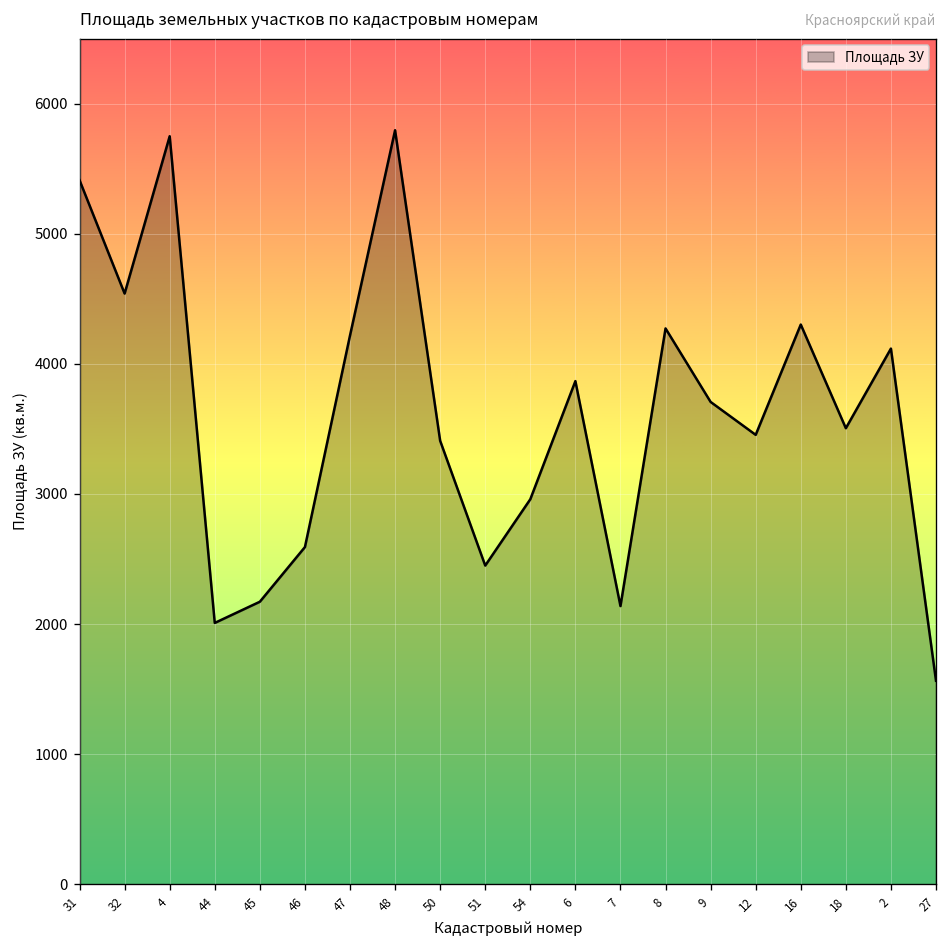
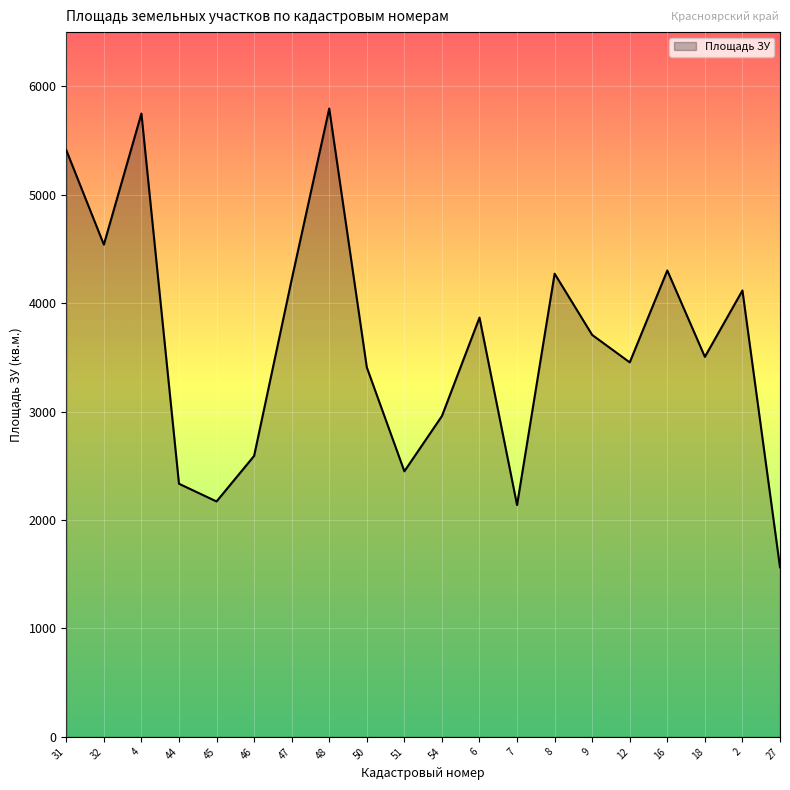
44: 2010 -> 2330
